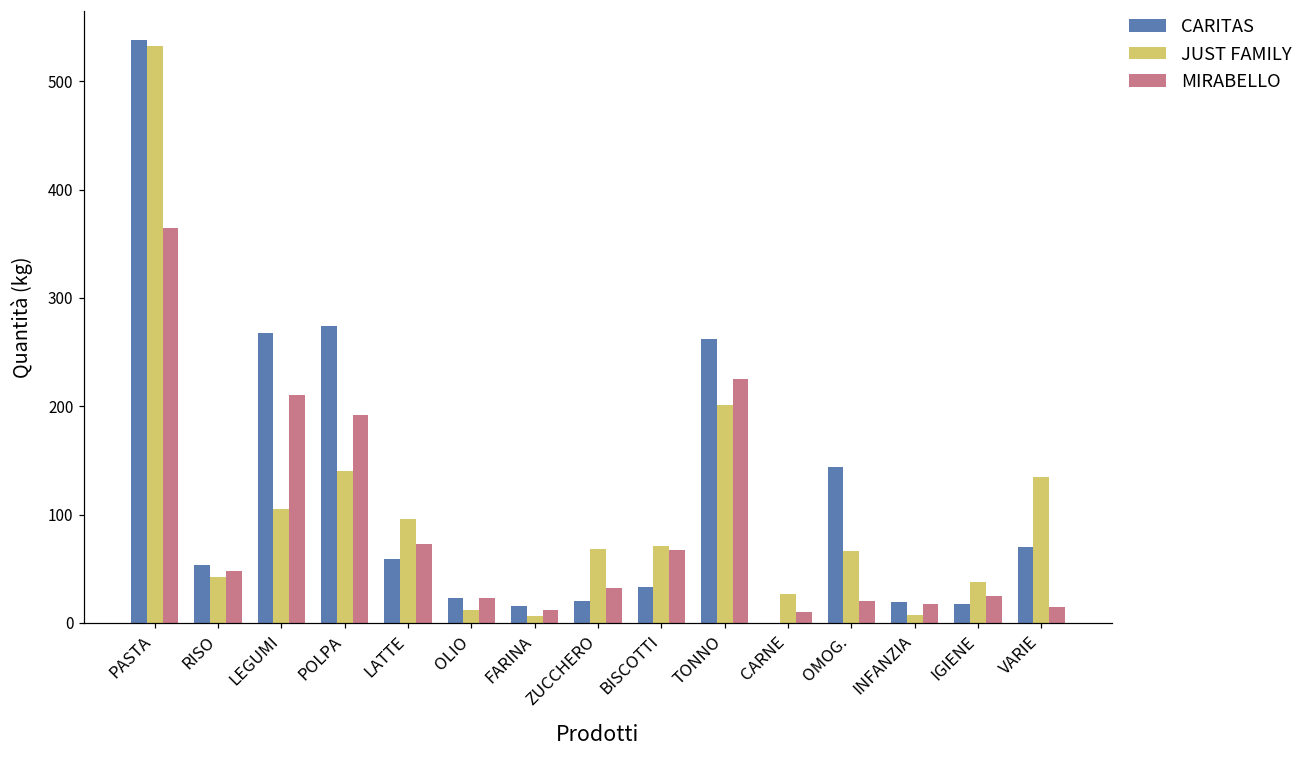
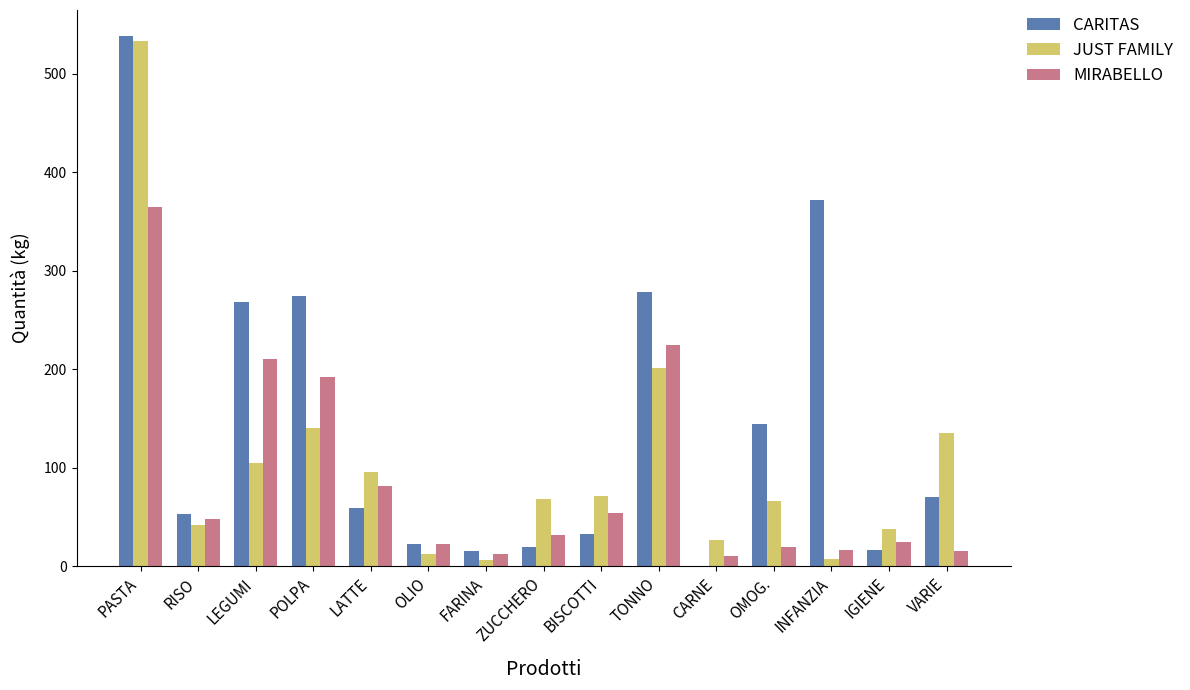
MIRABELLO, LATTE: 70 -> 80
MIRABELLO, BISCOTTI: 70 -> 50
CARITAS, TONNO: 260 -> 280
CARITAS, INFANZIA: 20 -> 370
